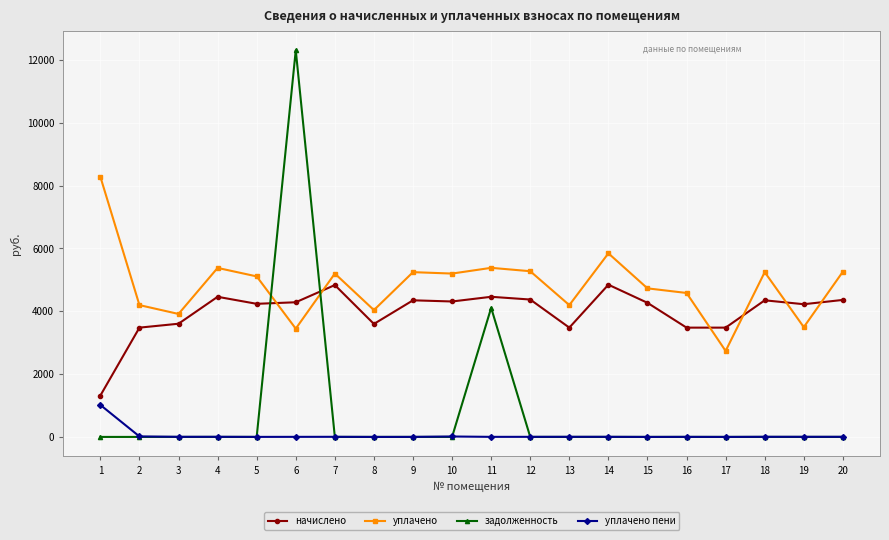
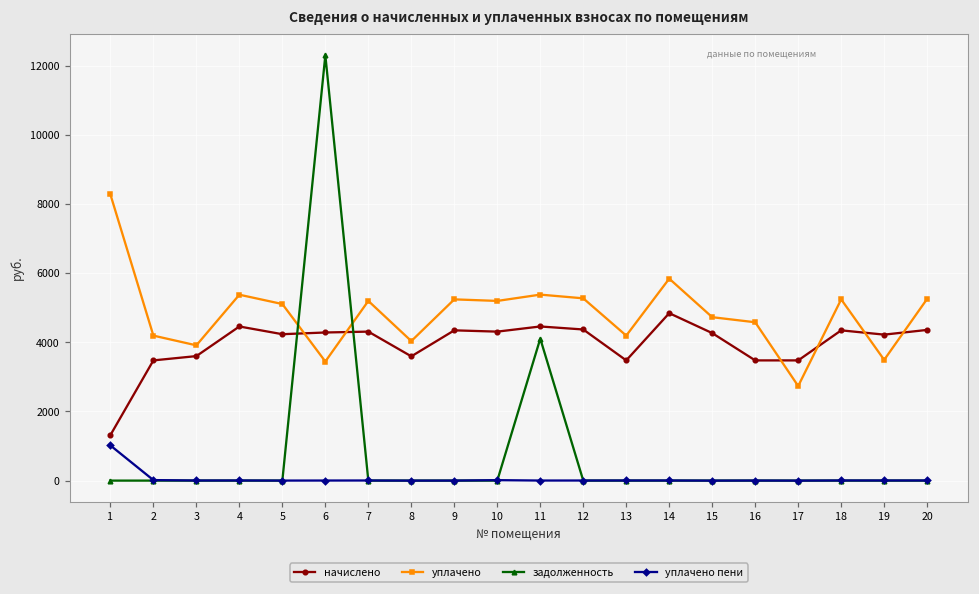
начислено, 7: 4800 -> 4300
